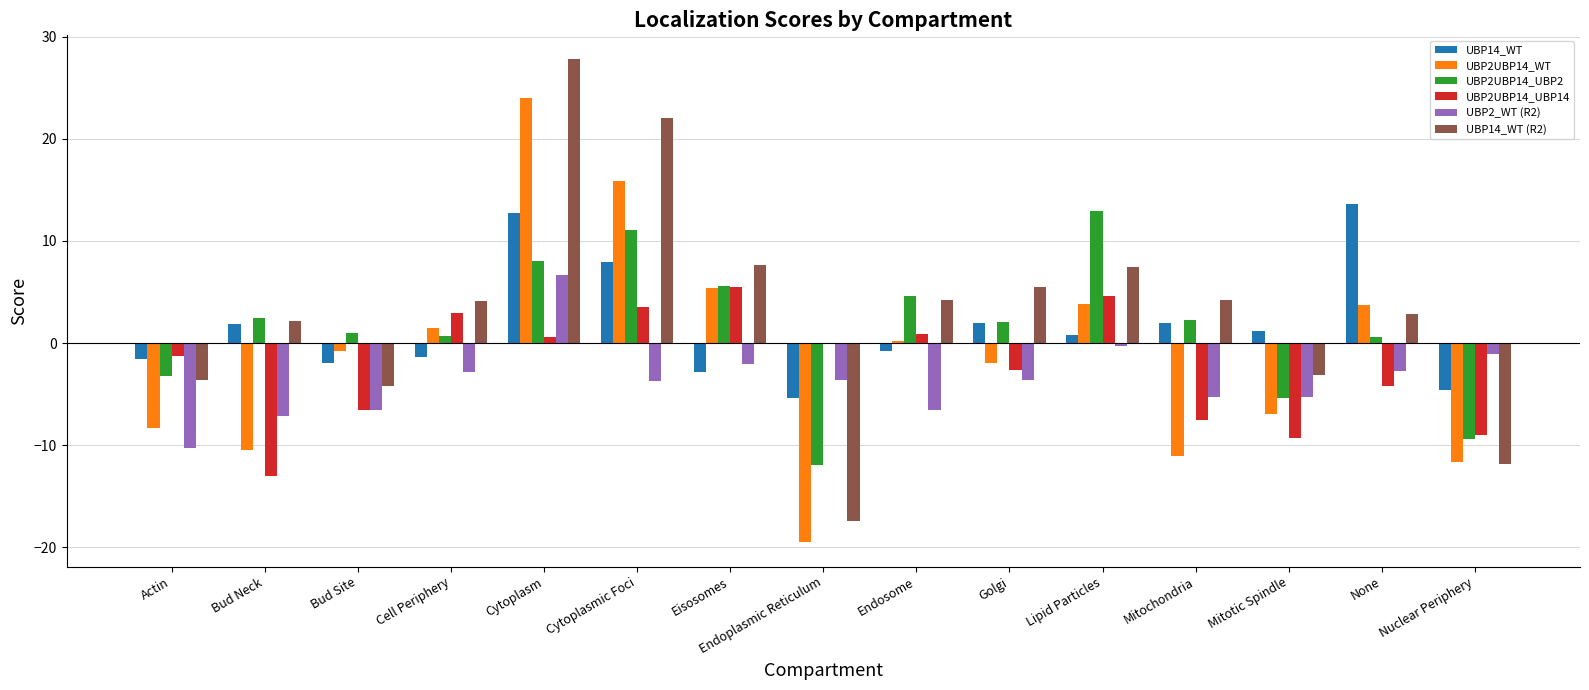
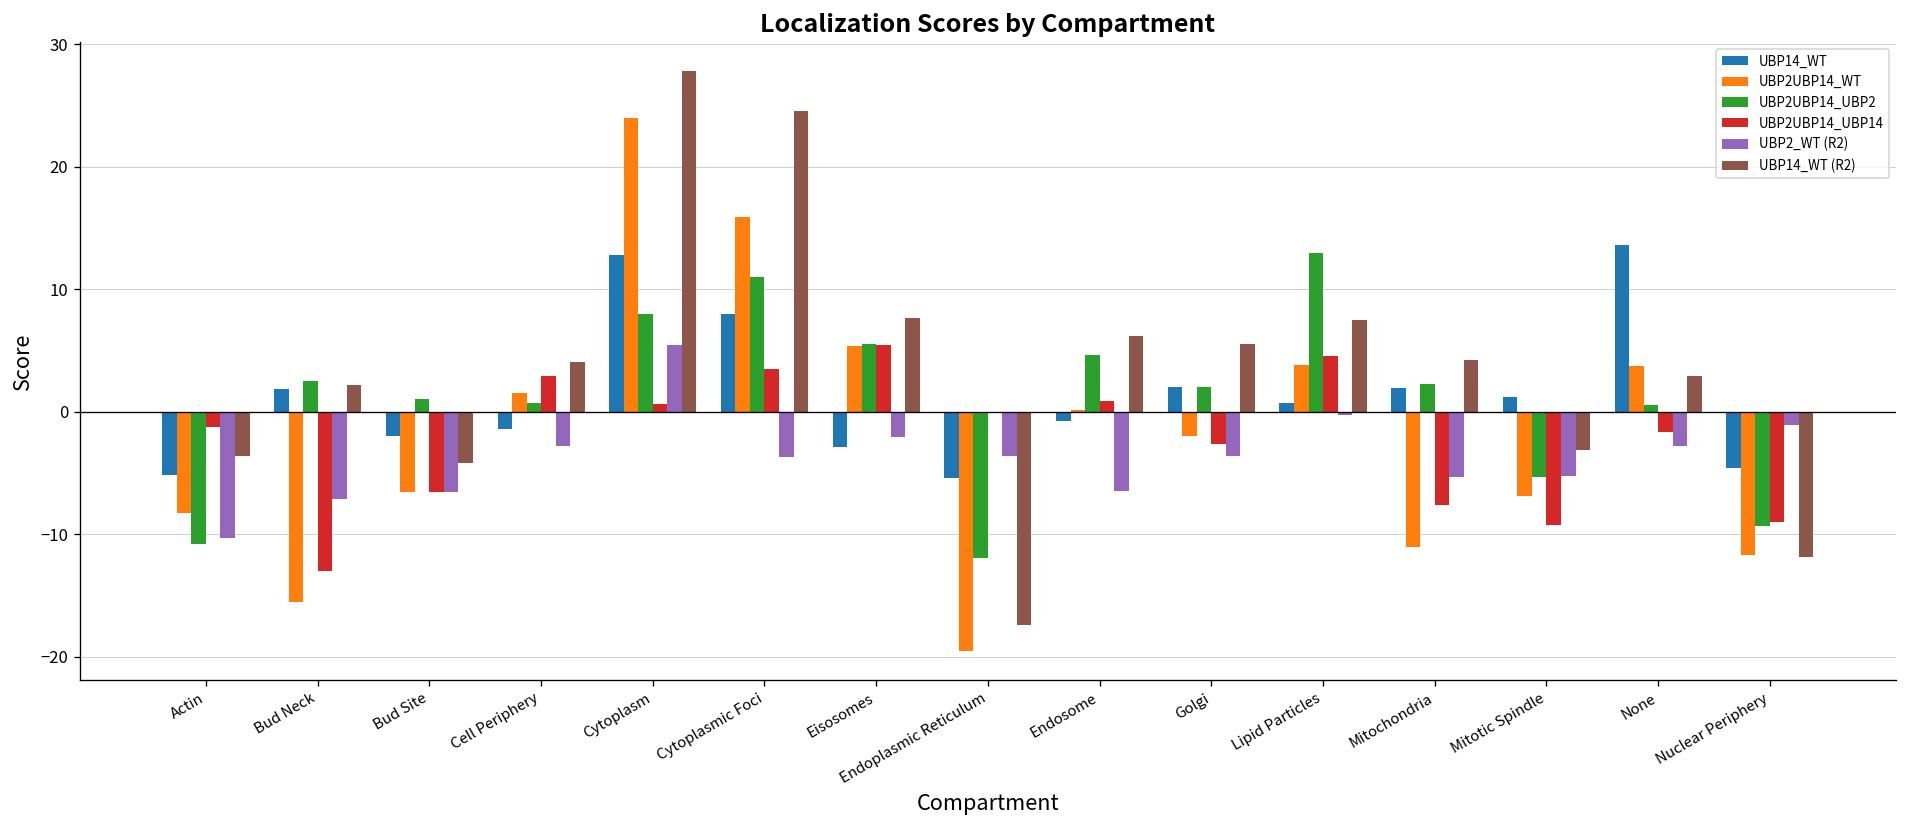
UBP14_WT, Actin: -1.6 -> -5.1
UBP2UBP14_UBP2, Actin: -3.2 -> -10.8
UBP2UBP14_WT, Bud Neck: -10.5 -> -15.6
UBP2UBP14_WT, Bud Site: -0.8 -> -6.5
UBP2_WT (R2), Cytoplasm: 6.7 -> 5.4
UBP14_WT (R2), Cytoplasmic Foci: 22.0 -> 24.5
UBP14_WT (R2), Endosome: 4.2 -> 6.2
UBP2UBP14_UBP14, None: -4.2 -> -1.7
